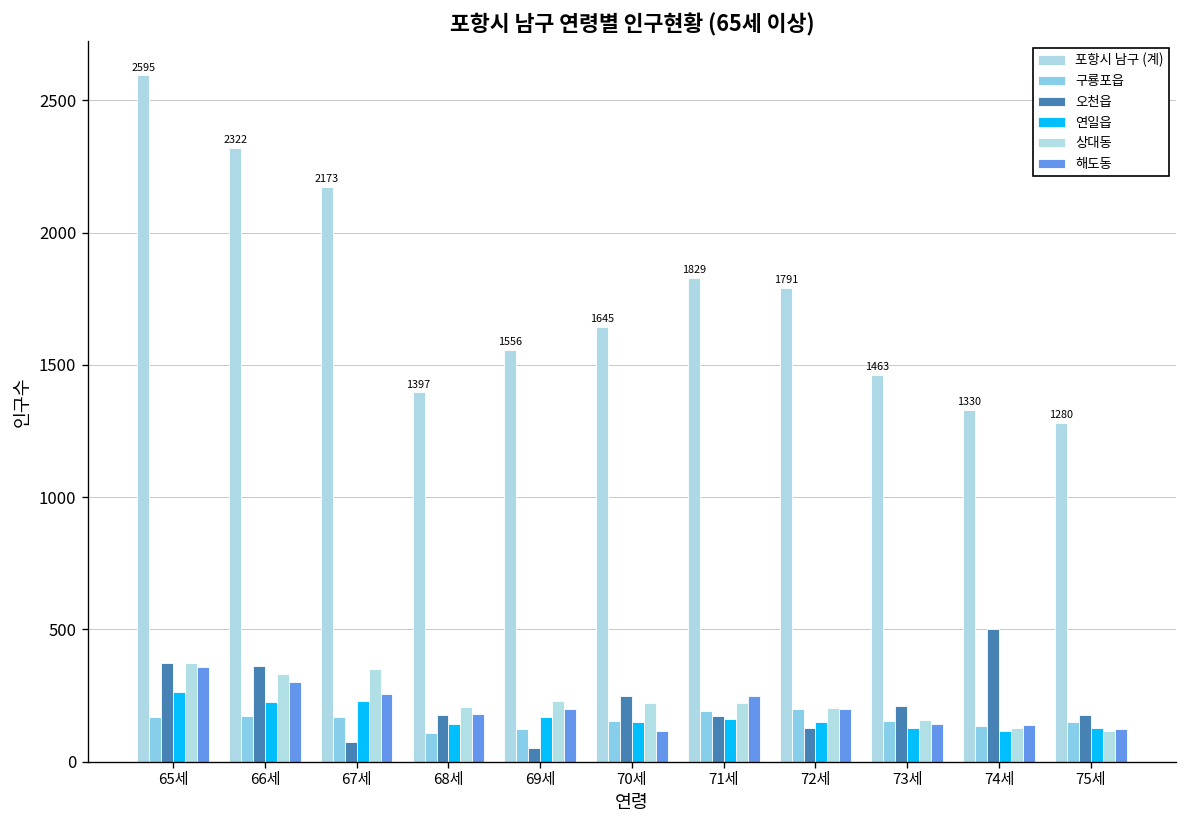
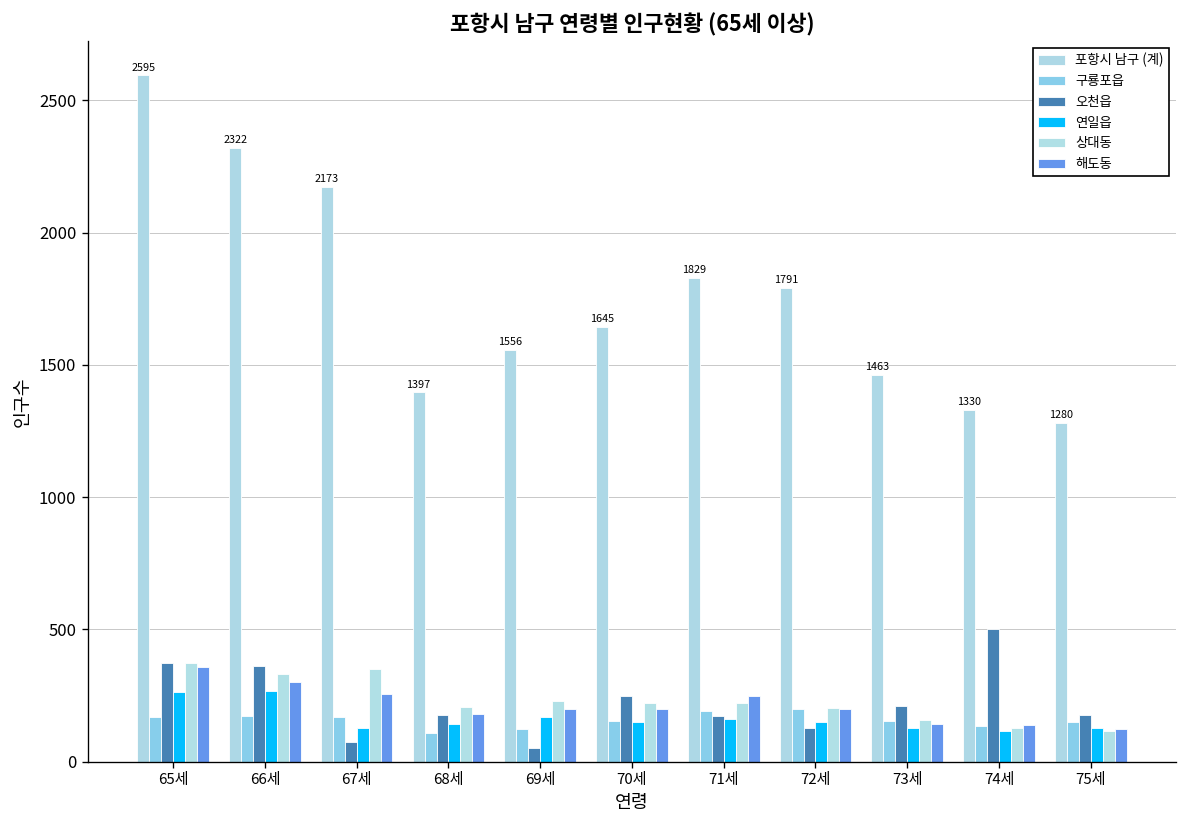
연일읍, 66세: 230 -> 270
연일읍, 67세: 230 -> 130
해도동, 70세: 120 -> 200
